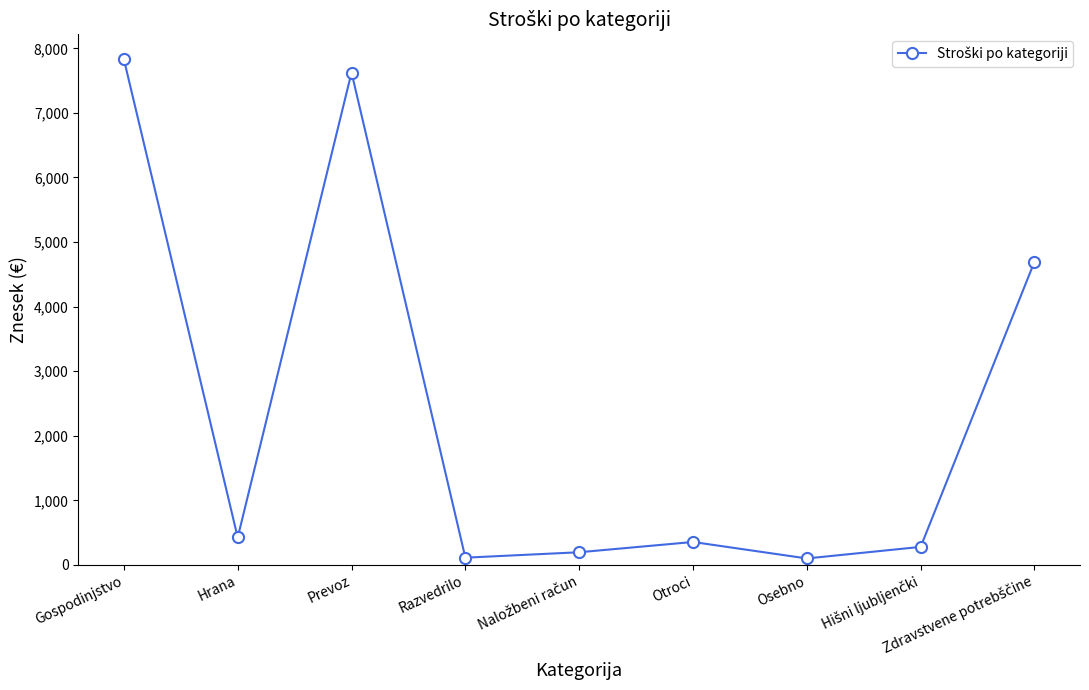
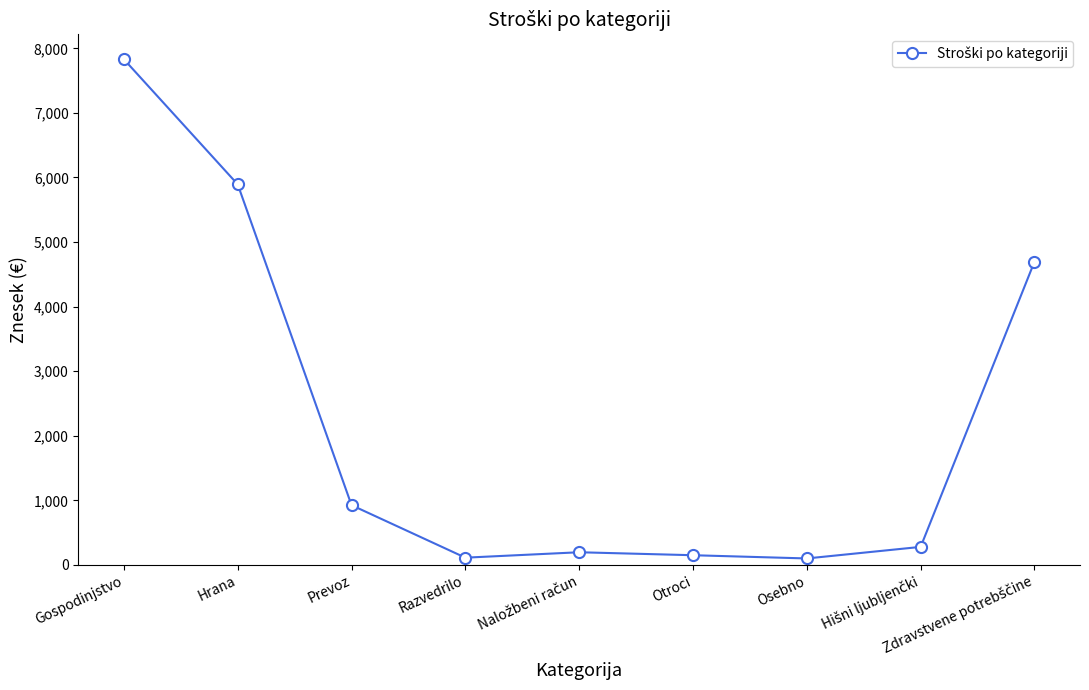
Hrana: 400 -> 5,900
Prevoz: 7,600 -> 900
Otroci: 400 -> 200
